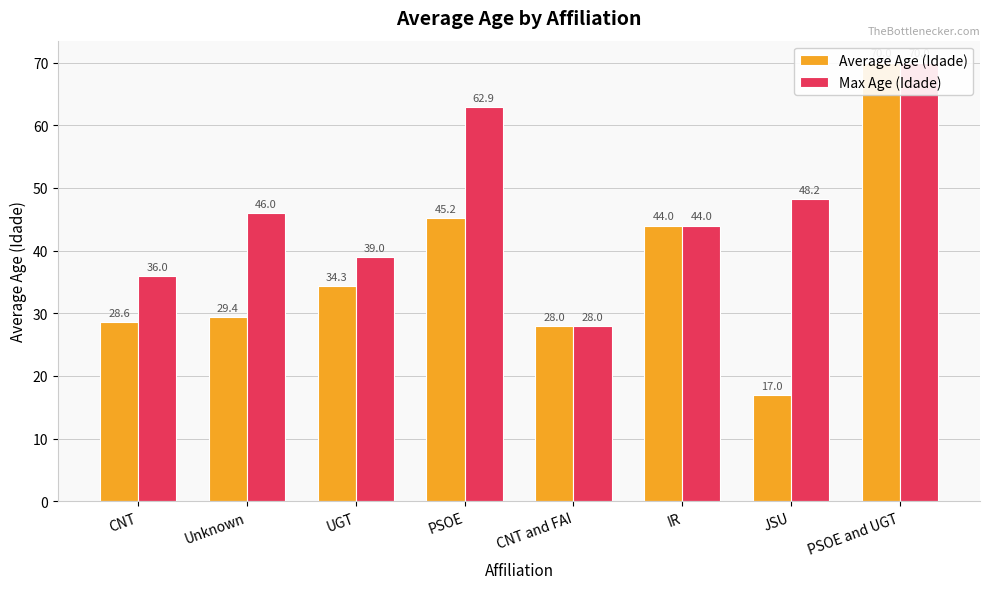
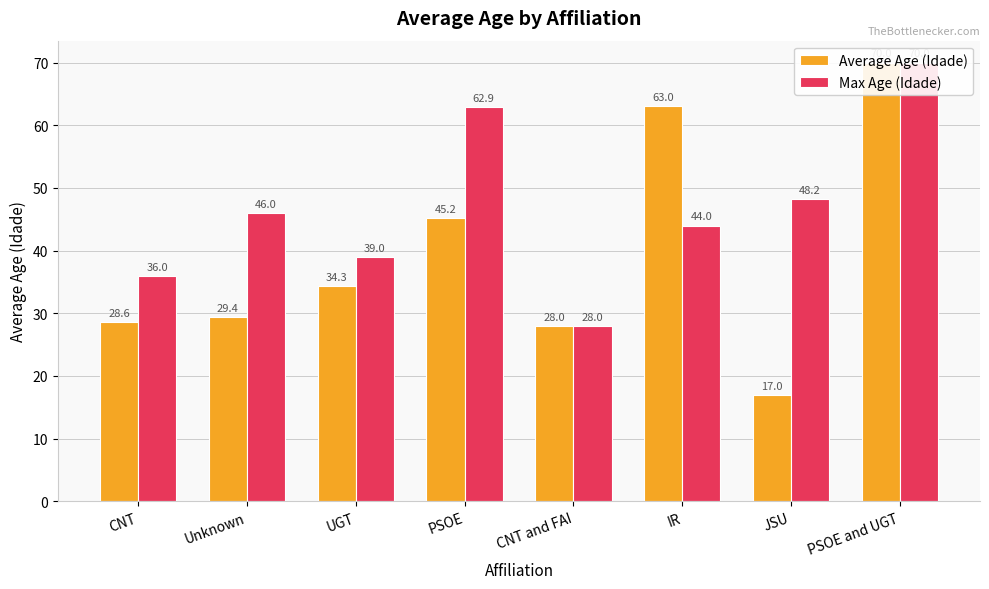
Average Age (Idade), IR: 44.0 -> 63.0
